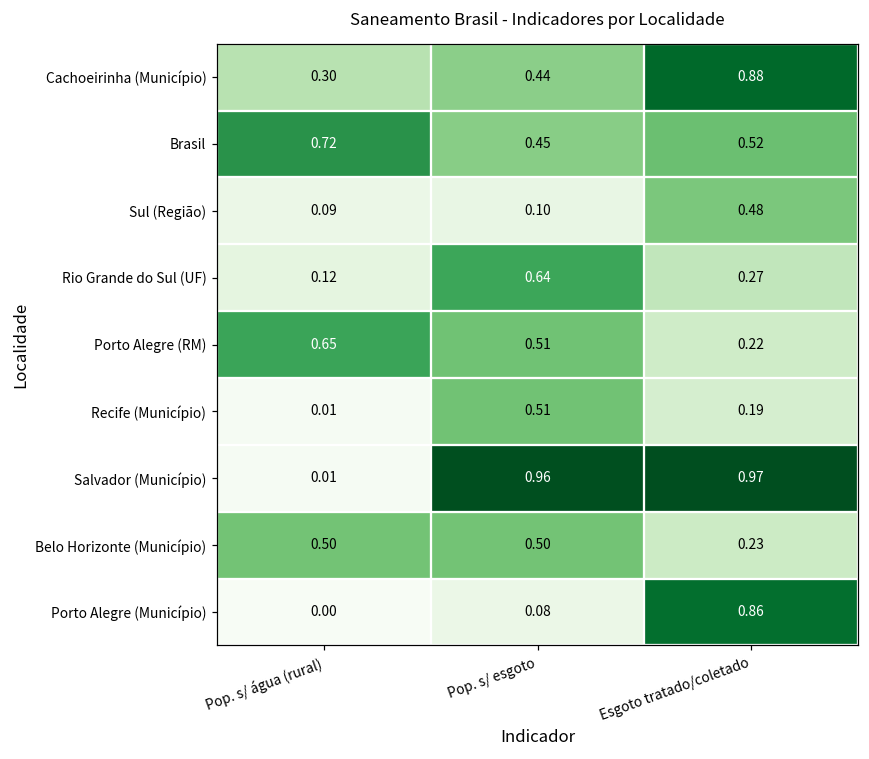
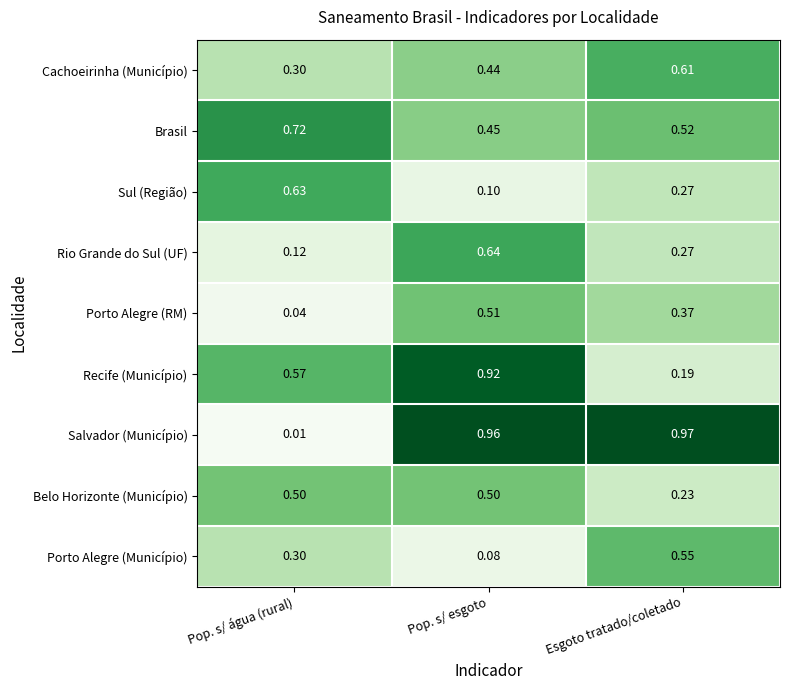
Cachoeirinha (Município), Esgoto tratado/coletado: 0.88 -> 0.61
Sul (Região), Pop. s/ água (rural): 0.09 -> 0.63
Sul (Região), Esgoto tratado/coletado: 0.48 -> 0.27
Porto Alegre (RM), Pop. s/ água (rural): 0.65 -> 0.04
Porto Alegre (RM), Esgoto tratado/coletado: 0.22 -> 0.37
Recife (Município), Pop. s/ água (rural): 0.01 -> 0.57
Recife (Município), Pop. s/ esgoto: 0.51 -> 0.92
Porto Alegre (Município), Pop. s/ água (rural): 0.00 -> 0.30
Porto Alegre (Município), Esgoto tratado/coletado: 0.86 -> 0.55
